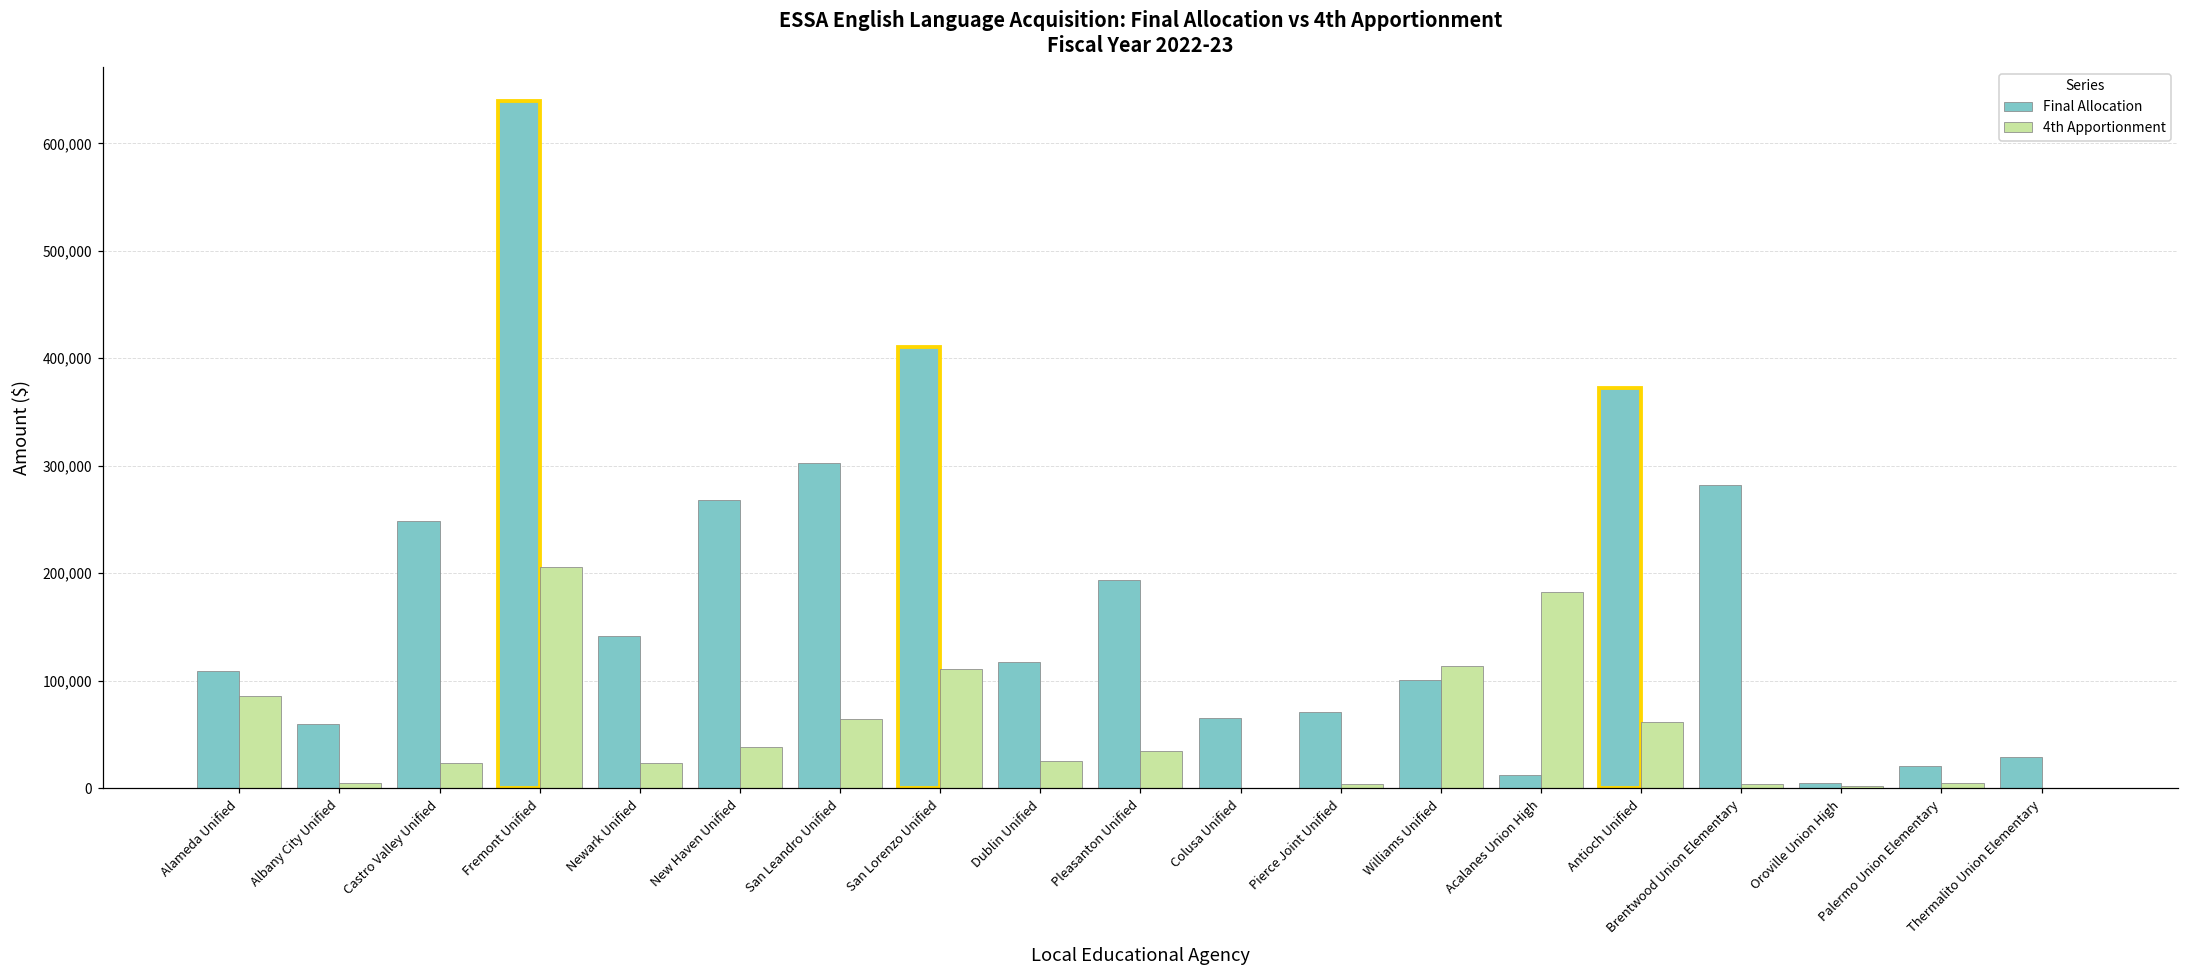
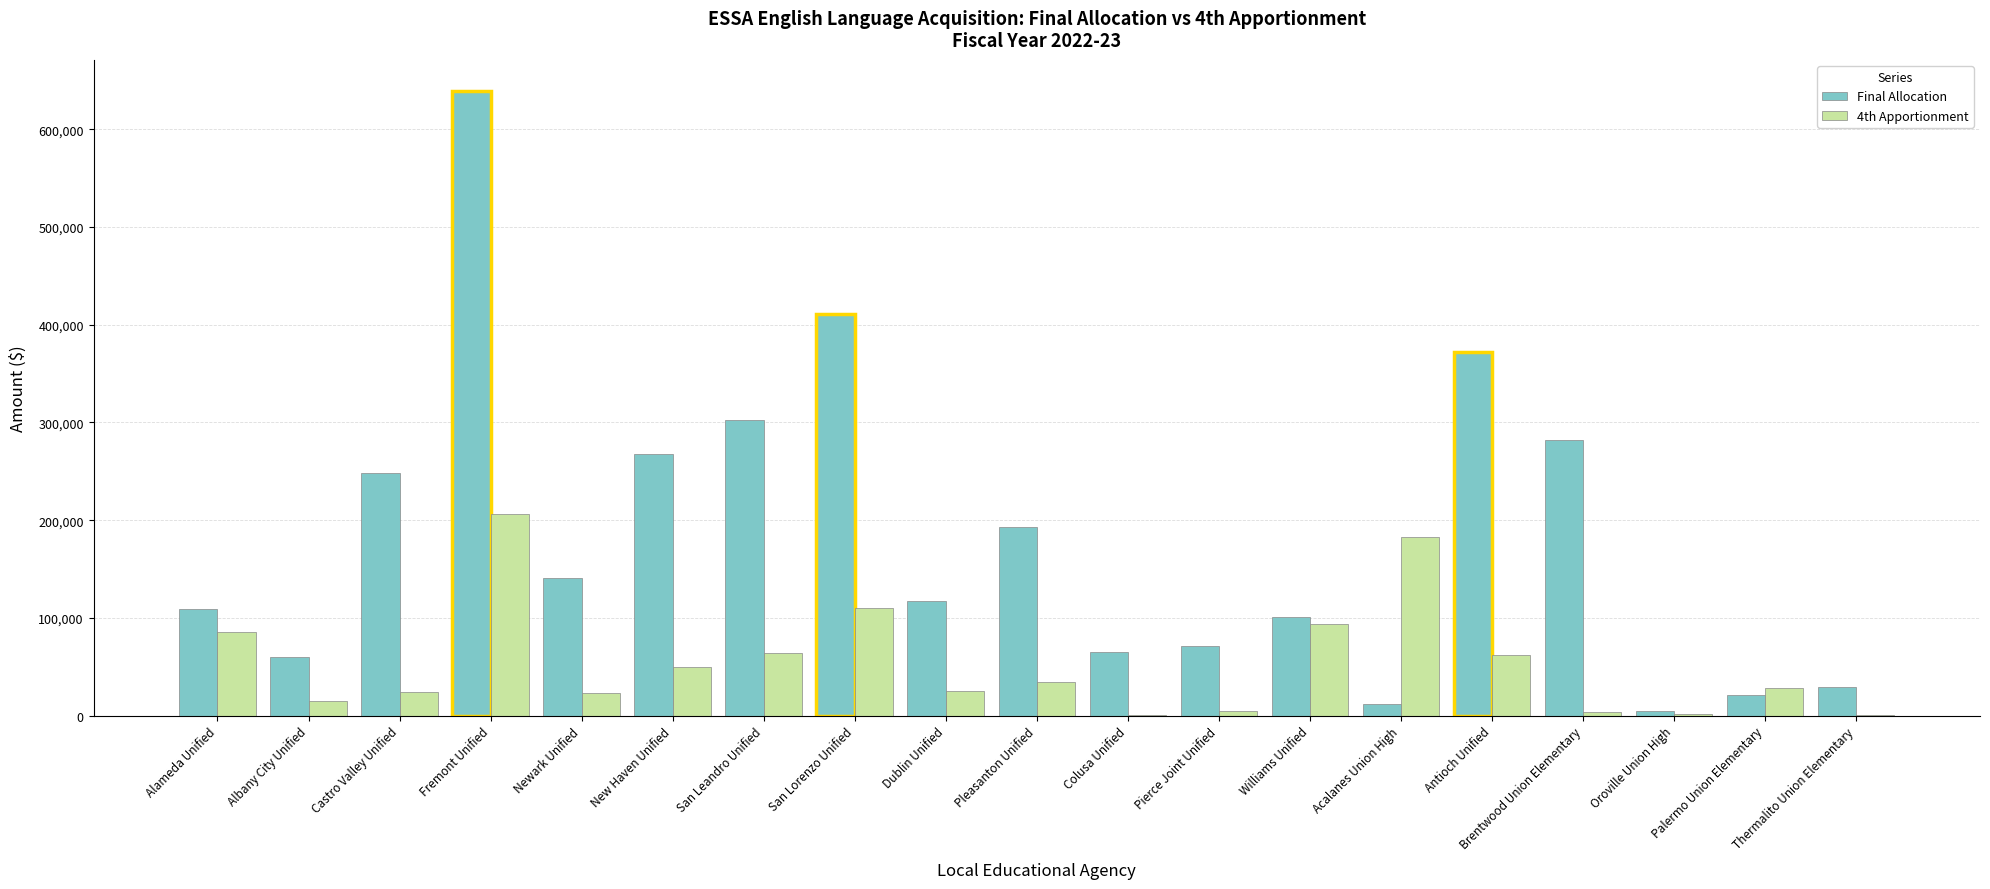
4th Apportionment, Albany City Unified: 0 -> 10,000
4th Apportionment, New Haven Unified: 40,000 -> 50,000
4th Apportionment, Williams Unified: 110,000 -> 90,000
4th Apportionment, Palermo Union Elementary: 0 -> 30,000
